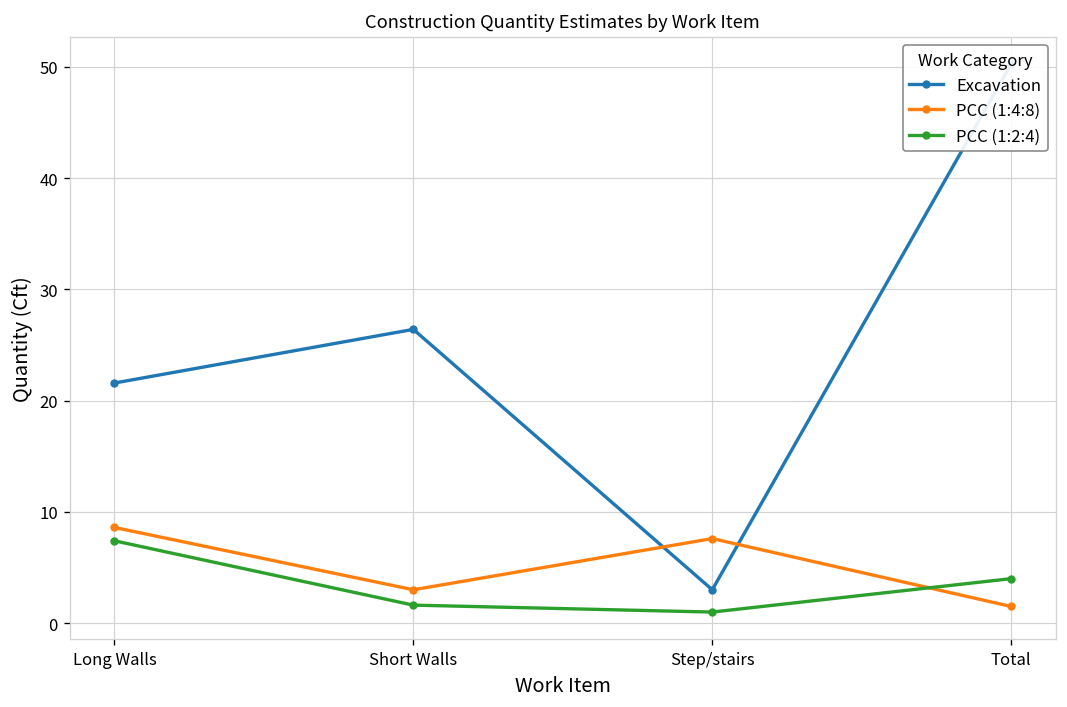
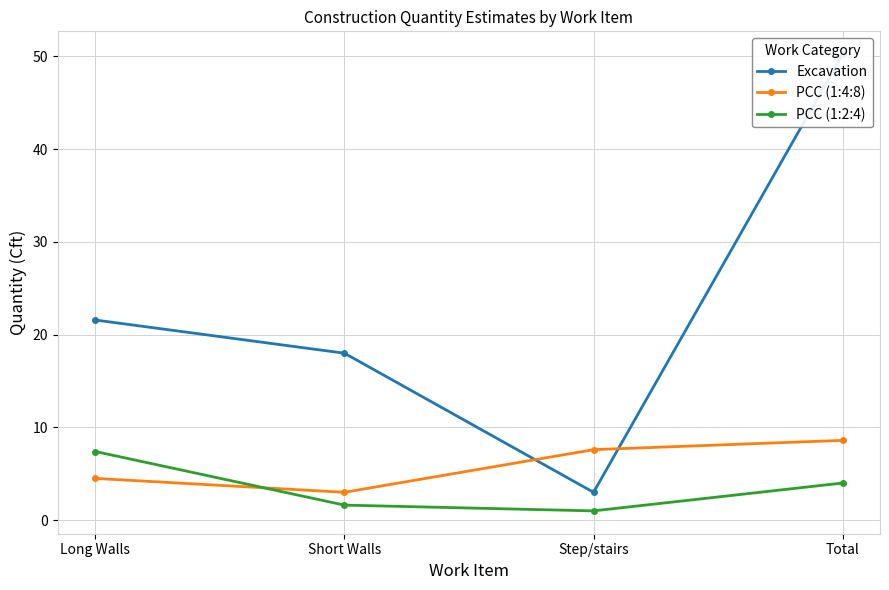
PCC (1:4:8), Long Walls: 9 -> 5
Excavation, Short Walls: 26 -> 18
PCC (1:4:8), Total: 2 -> 9
